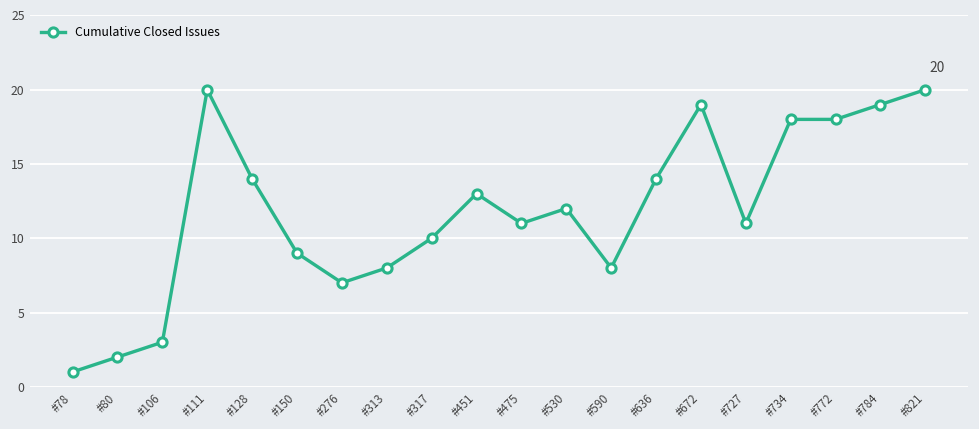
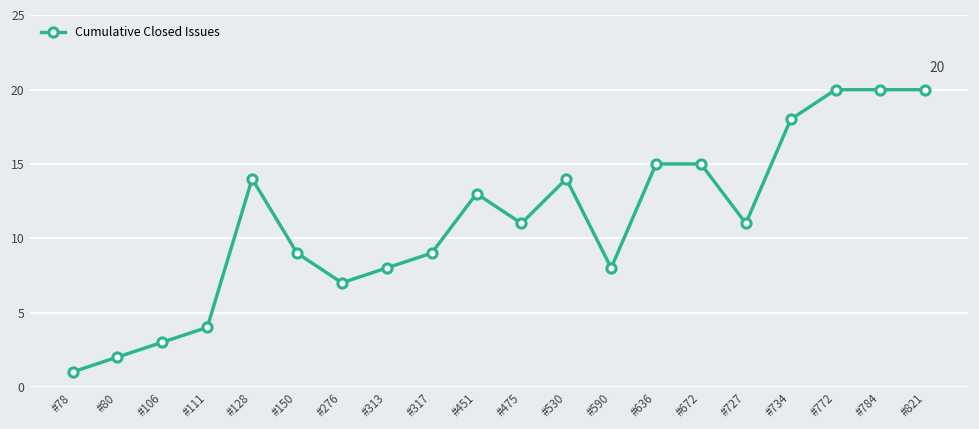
#111: 20 -> 4
#317: 10 -> 9
#530: 12 -> 14
#636: 14 -> 15
#672: 19 -> 15
#772: 18 -> 20
#784: 19 -> 20
